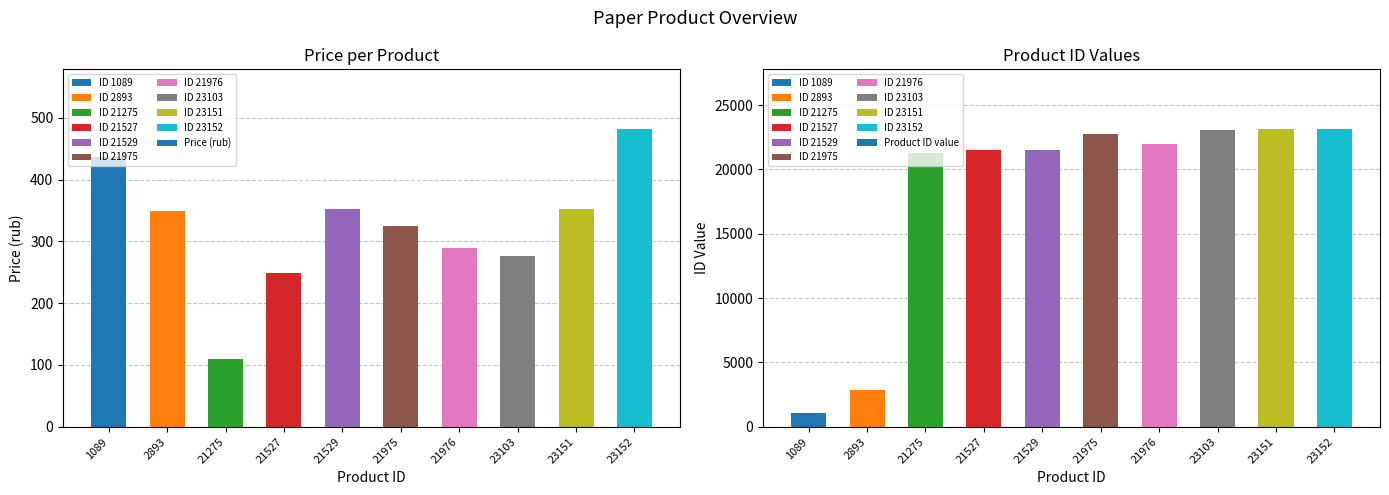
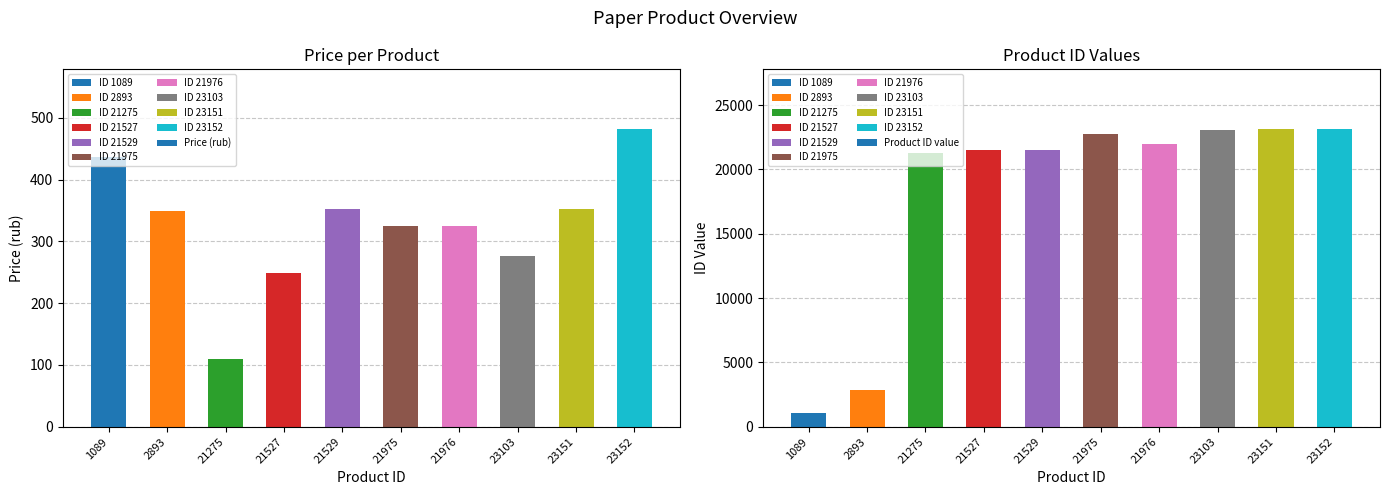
Price per Product, 21976: 290 -> 330
